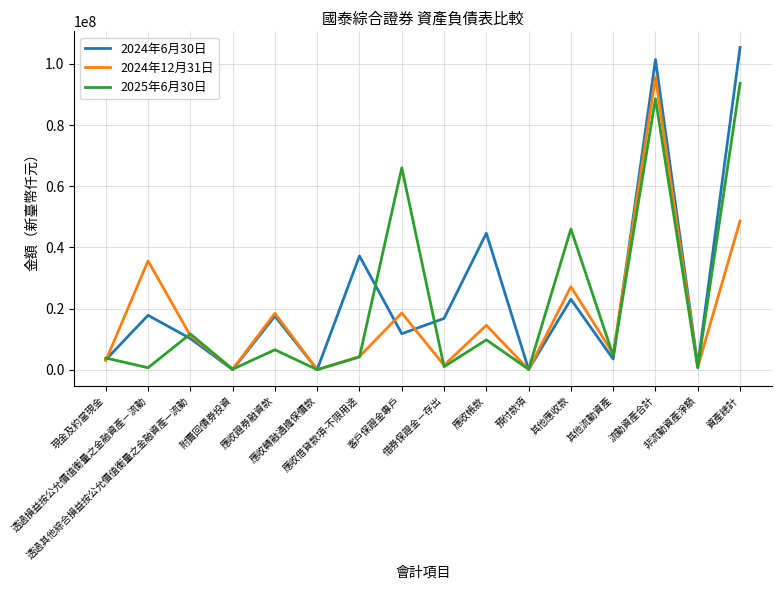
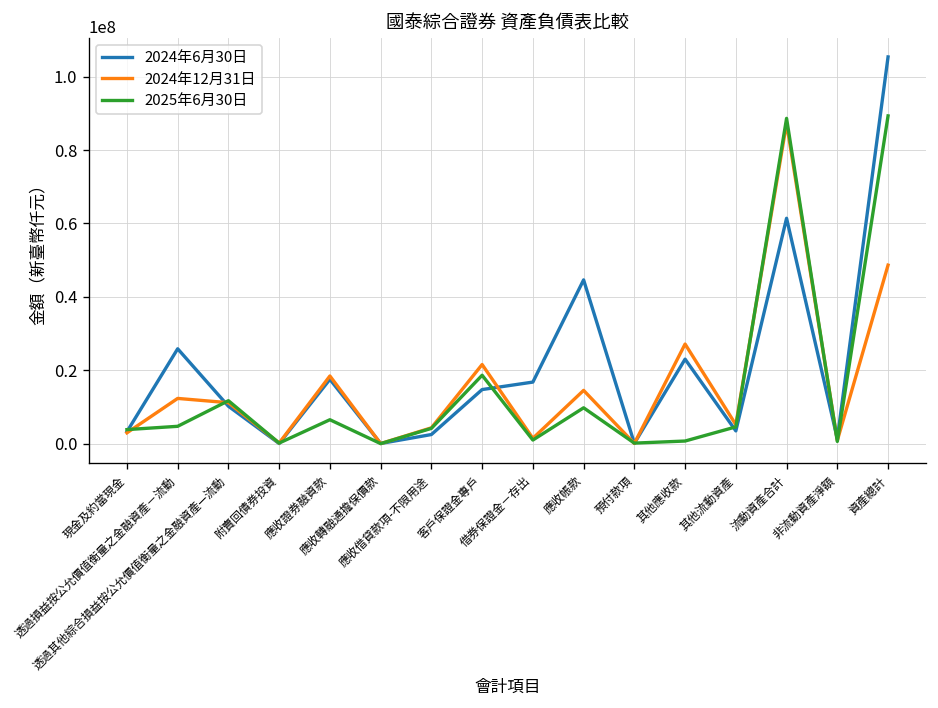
2024年6月30日, 透過損益按公允價值衡量之金融資產－流動: 18000000 -> 26000000
2024年12月31日, 透過損益按公允價值衡量之金融資產－流動: 36000000 -> 12000000
2025年6月30日, 透過損益按公允價值衡量之金融資產－流動: 1000000 -> 5000000
2024年6月30日, 應收借貸款項-不限用途: 37000000 -> 2000000
2024年6月30日, 客戶保證金專戶: 12000000 -> 15000000
2024年12月31日, 客戶保證金專戶: 19000000 -> 22000000
2025年6月30日, 客戶保證金專戶: 66000000 -> 19000000
2025年6月30日, 其他應收款: 46000000 -> 1000000
2024年6月30日, 流動資產合計: 101000000 -> 61000000
2024年12月31日, 流動資產合計: 96000000 -> 87000000
2025年6月30日, 資產總計: 94000000 -> 89000000
